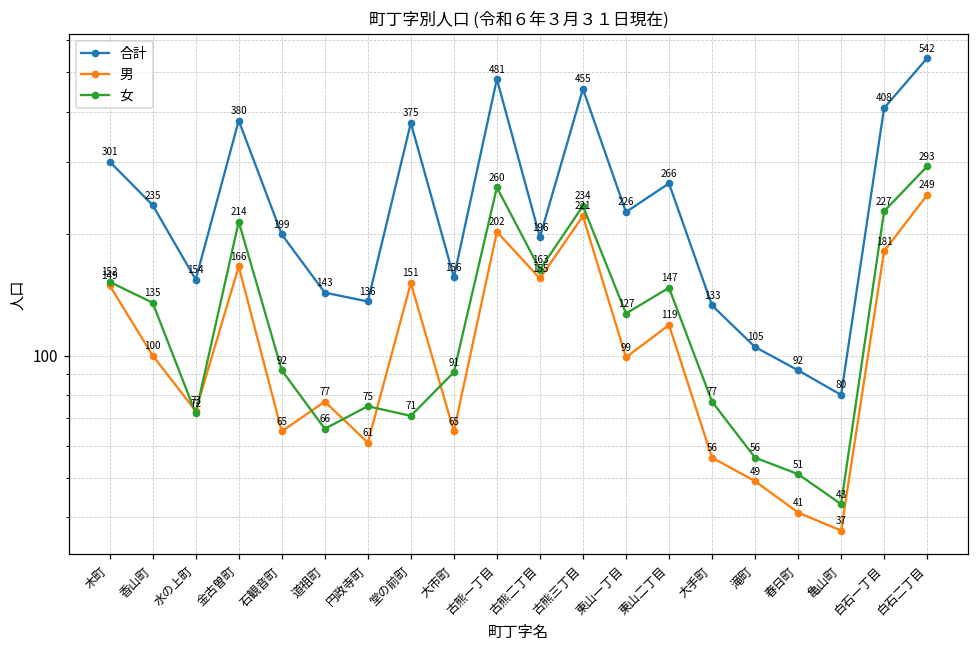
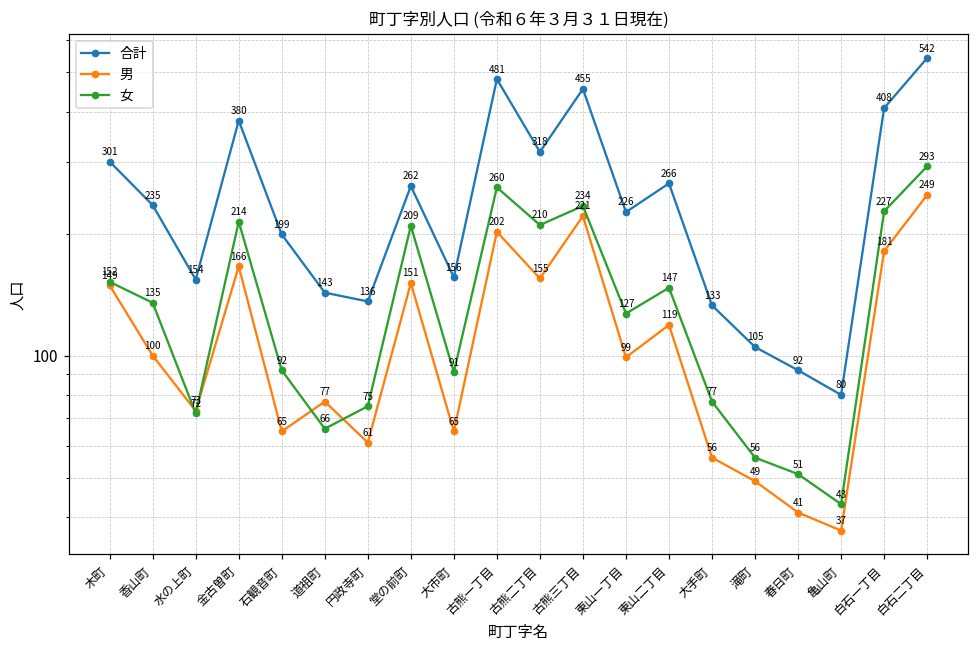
合計, 堂の前町: 375 -> 262
女, 堂の前町: 71 -> 209
合計, 古熊二丁目: 196 -> 318
女, 古熊二丁目: 163 -> 210
